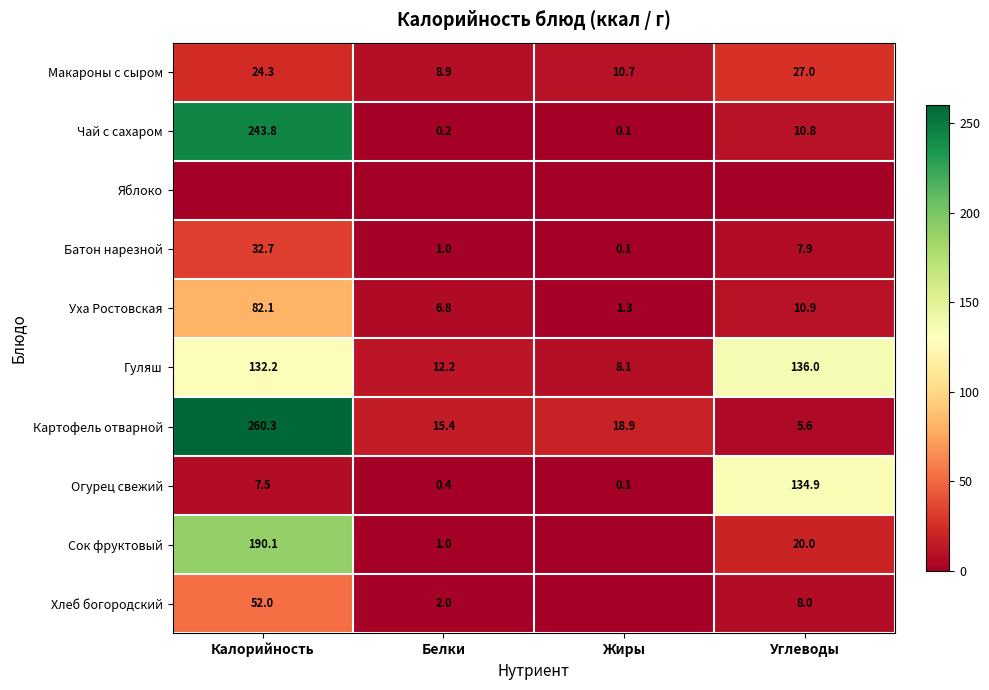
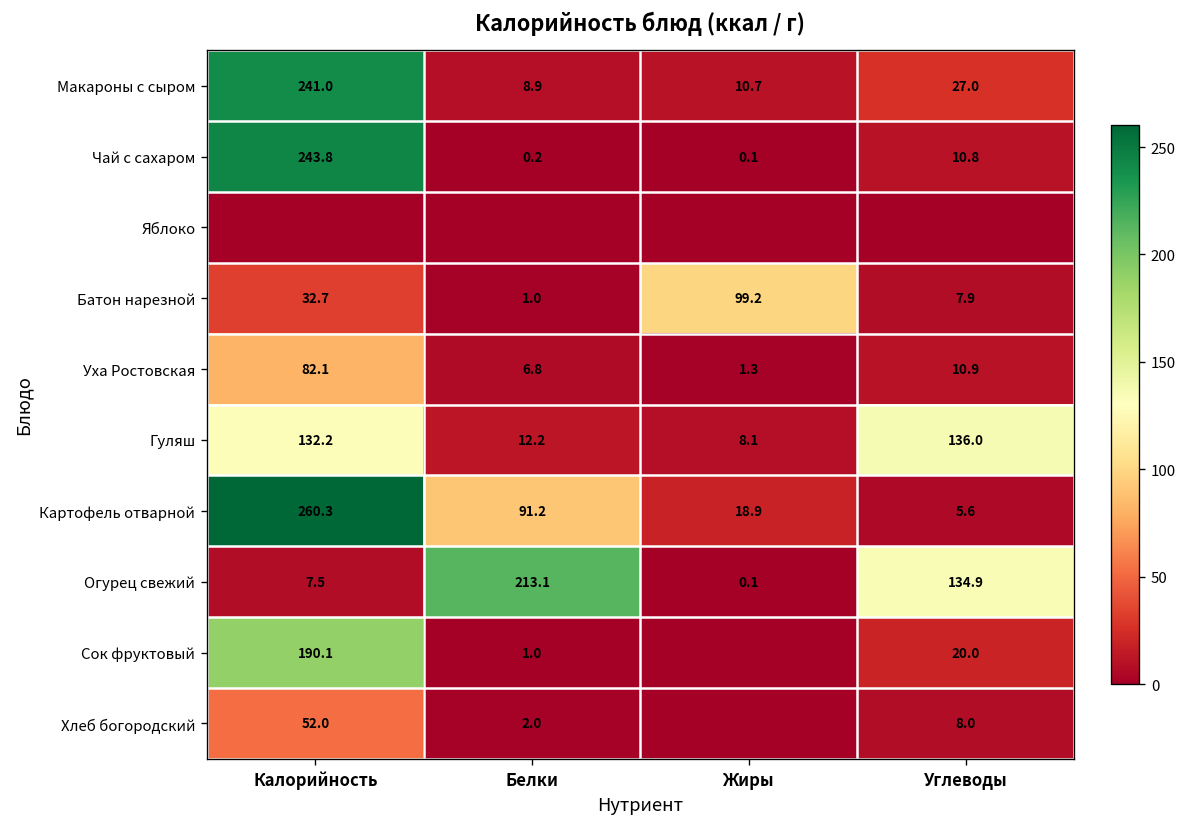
Макароны с сыром, Калорийность: 24.3 -> 241.0
Батон нарезной, Жиры: 0.1 -> 99.2
Картофель отварной, Белки: 15.4 -> 91.2
Огурец свежий, Белки: 0.4 -> 213.1
